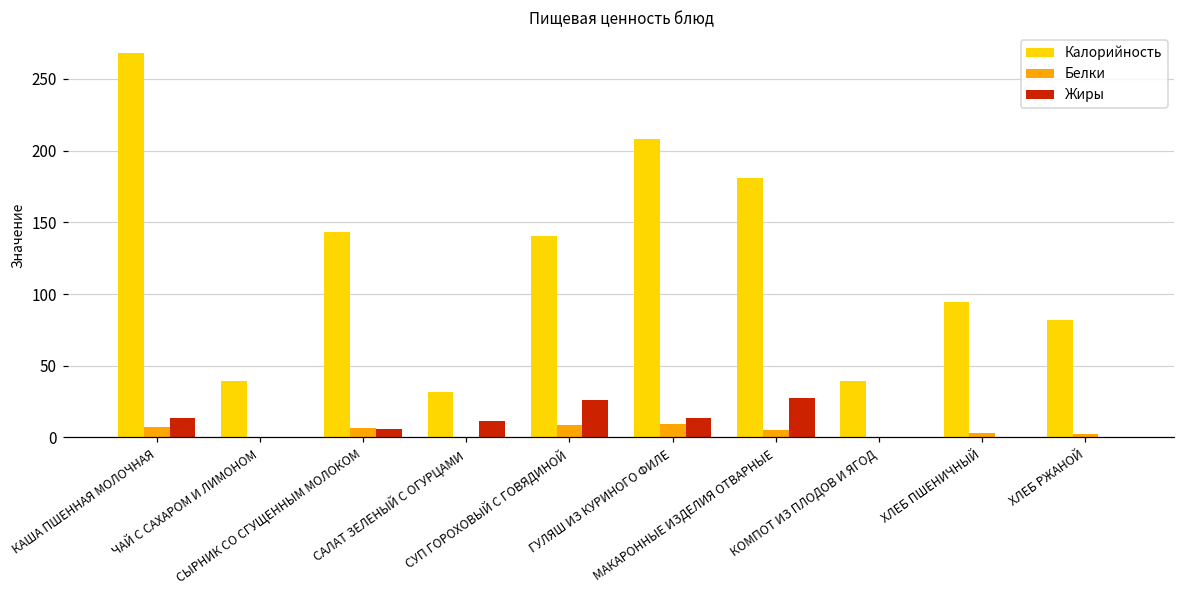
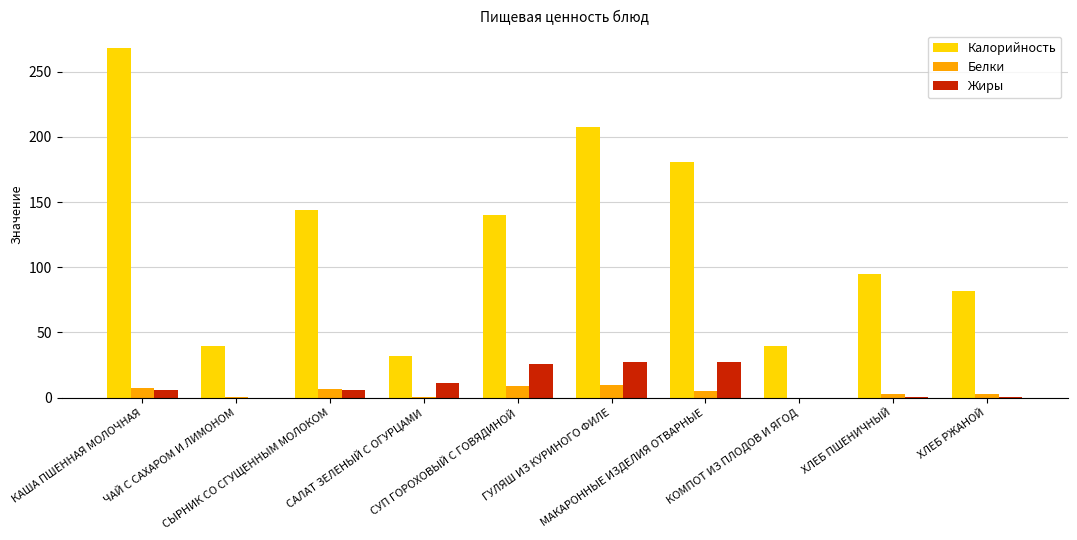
Жиры, КАША ПШЕННАЯ МОЛОЧНАЯ: 13 -> 6
Жиры, ГУЛЯШ ИЗ КУРИНОГО ФИЛЕ: 13 -> 28
